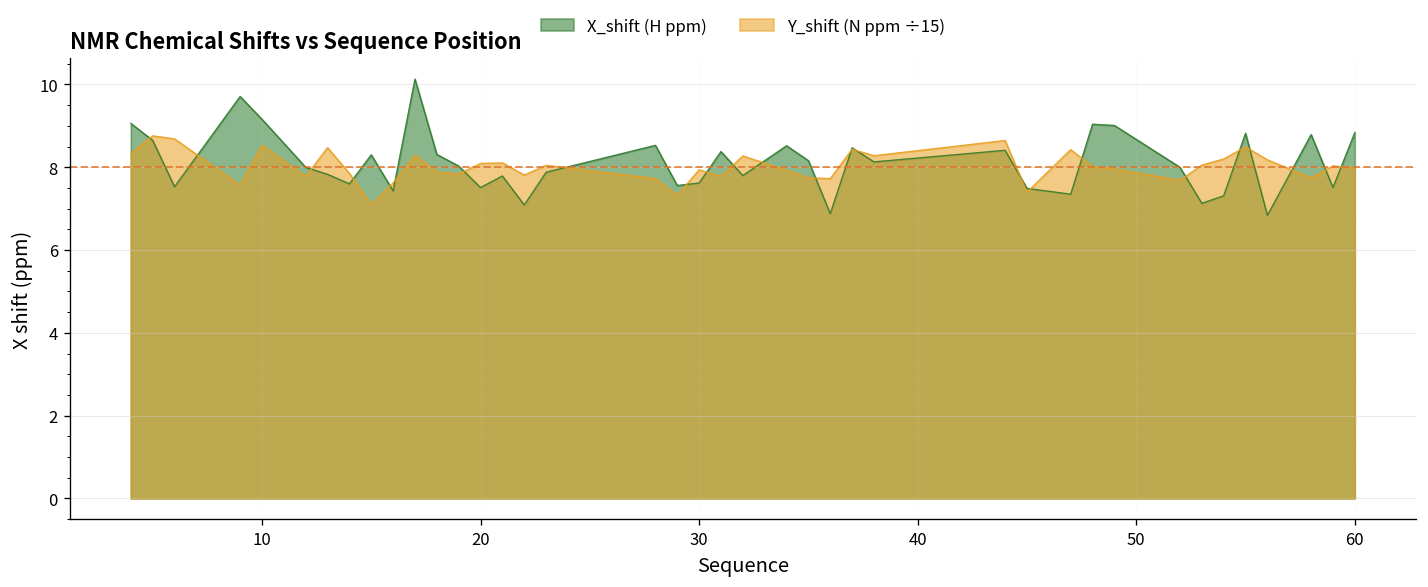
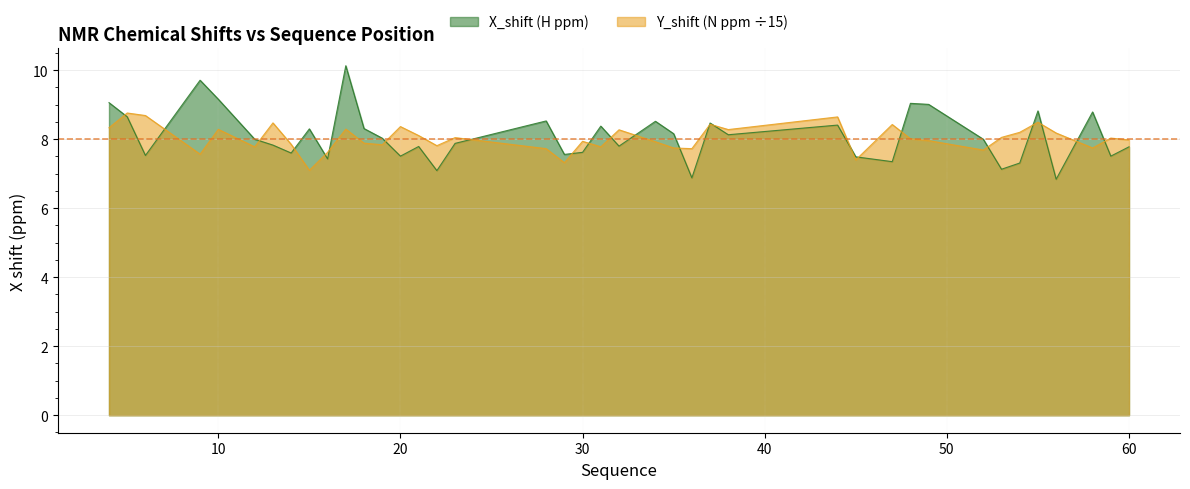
Y_shift (N ppm ÷15), 10: 8.5 -> 8.3
Y_shift (N ppm ÷15), 20: 8.1 -> 8.4
X_shift (H ppm), 60: 8.8 -> 7.8
